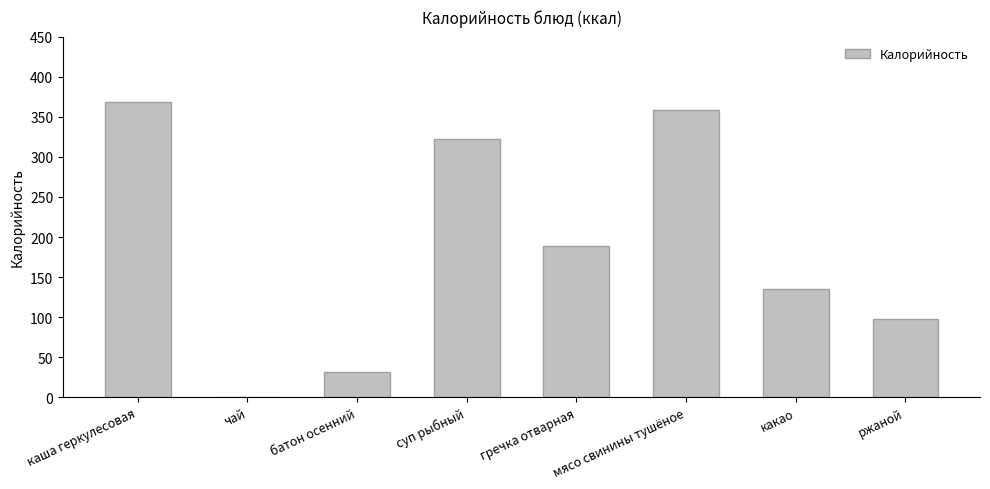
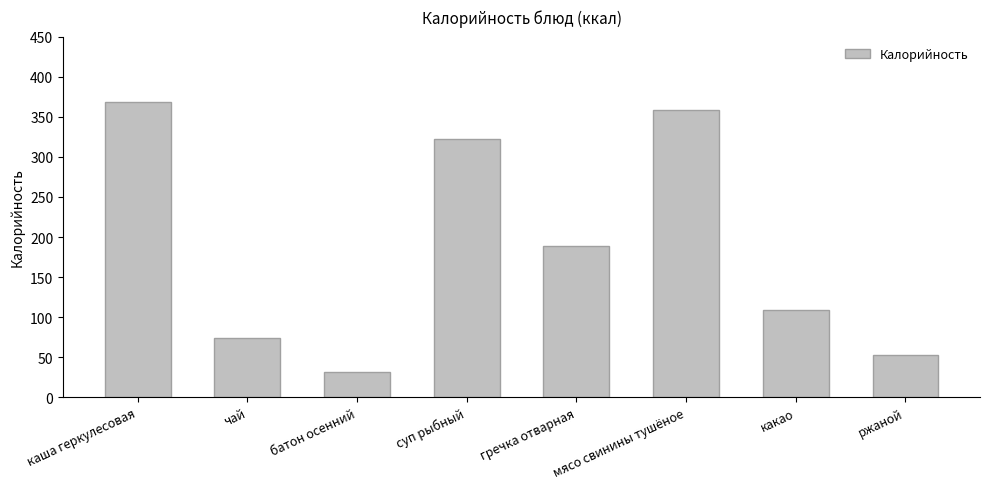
чай: 0 -> 70
какао: 140 -> 110
ржаной: 100 -> 50
